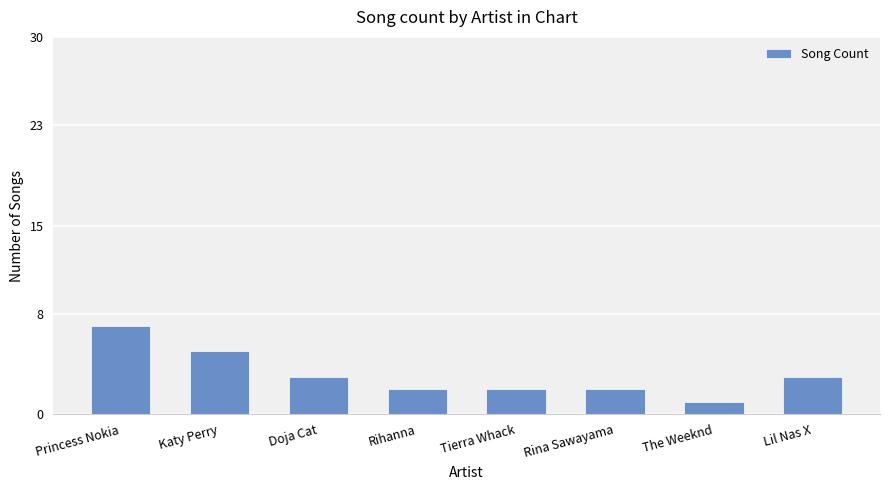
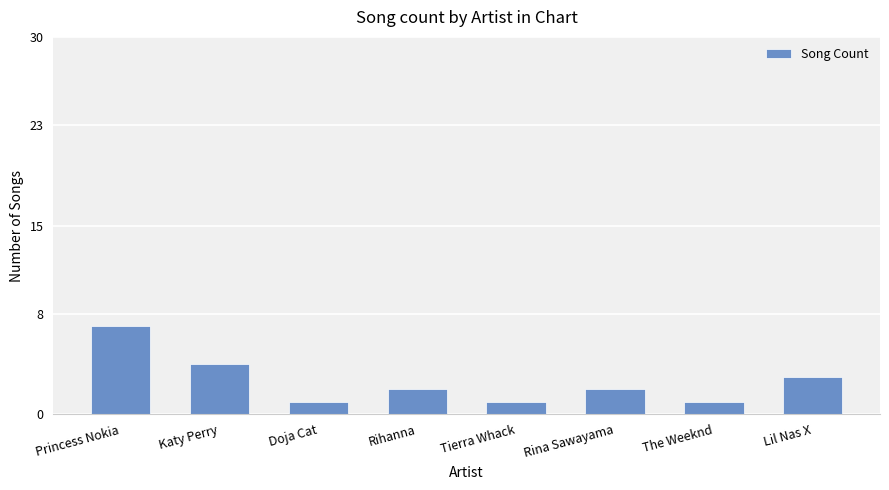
Katy Perry: 5 -> 4
Doja Cat: 3 -> 1
Tierra Whack: 2 -> 1
